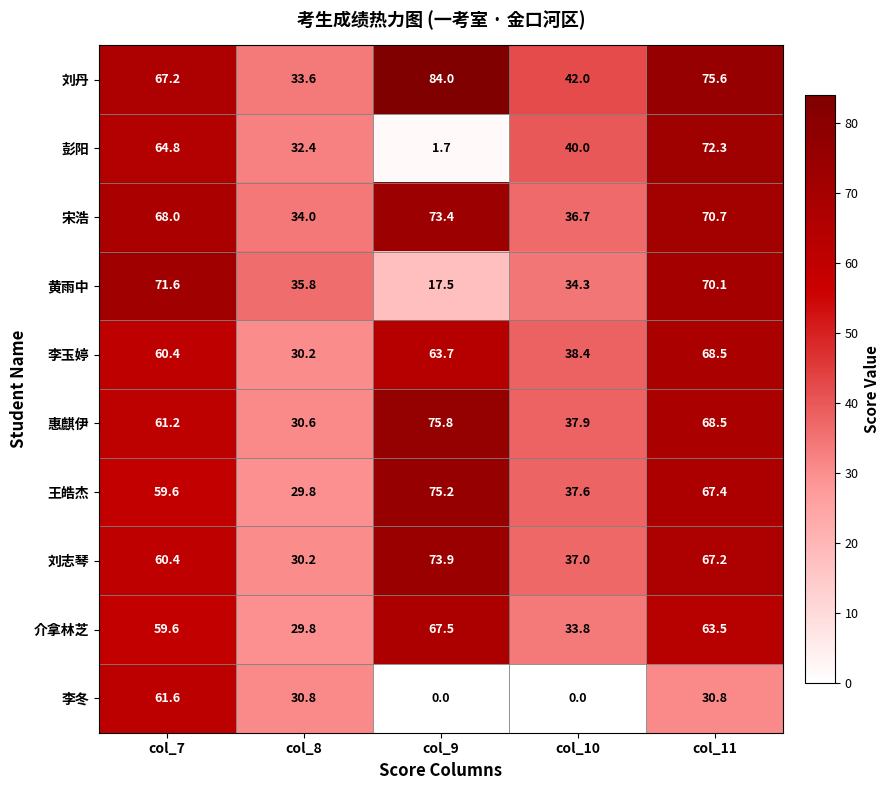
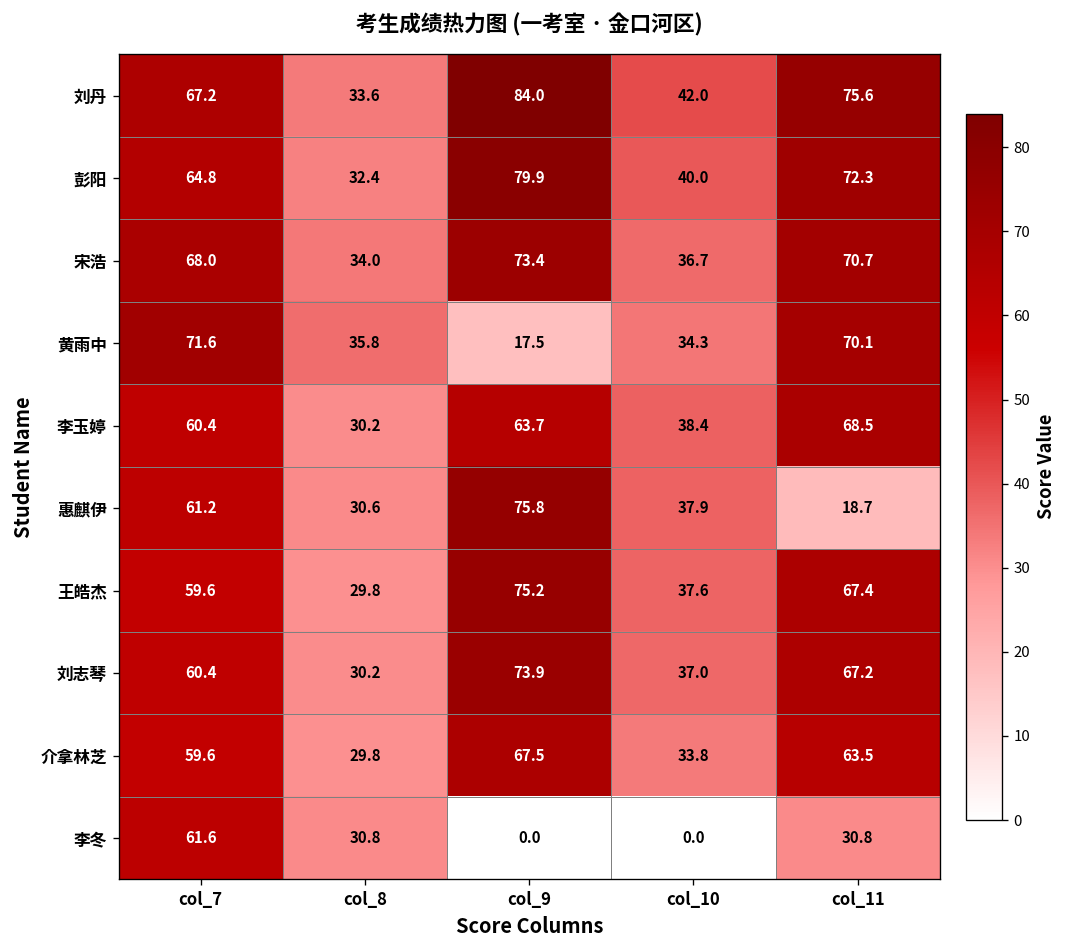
彭阳, col_9: 1.7 -> 79.9
惠麒伊, col_11: 68.5 -> 18.7
